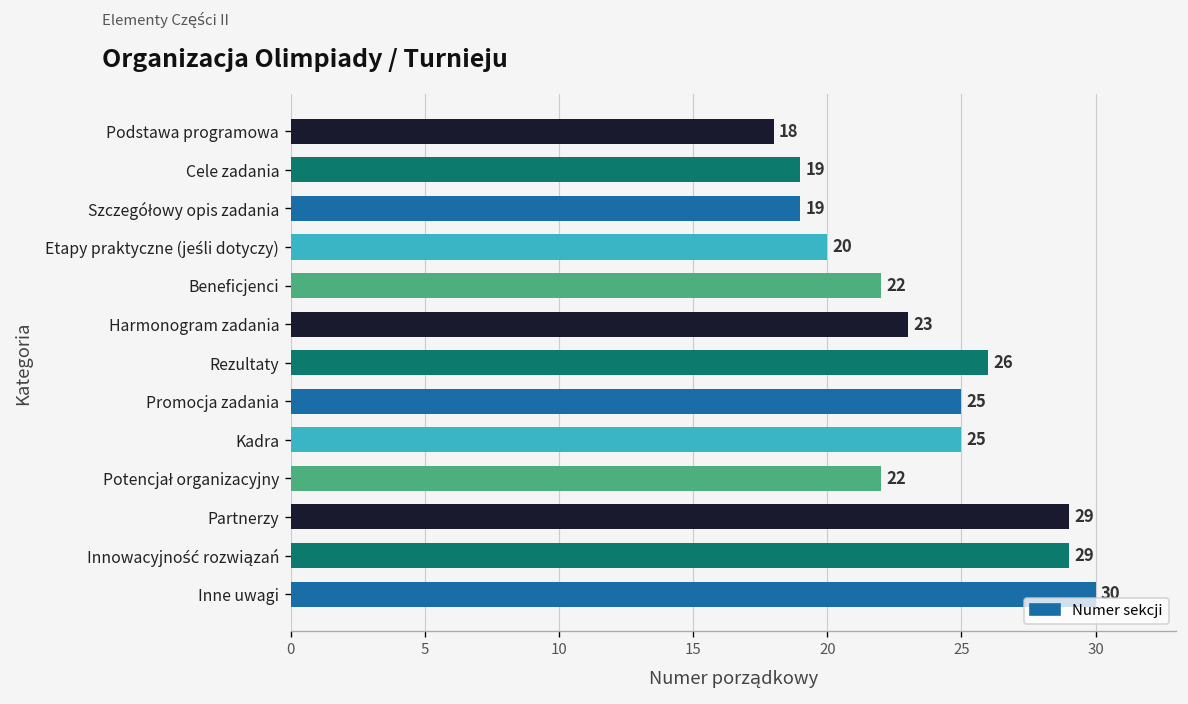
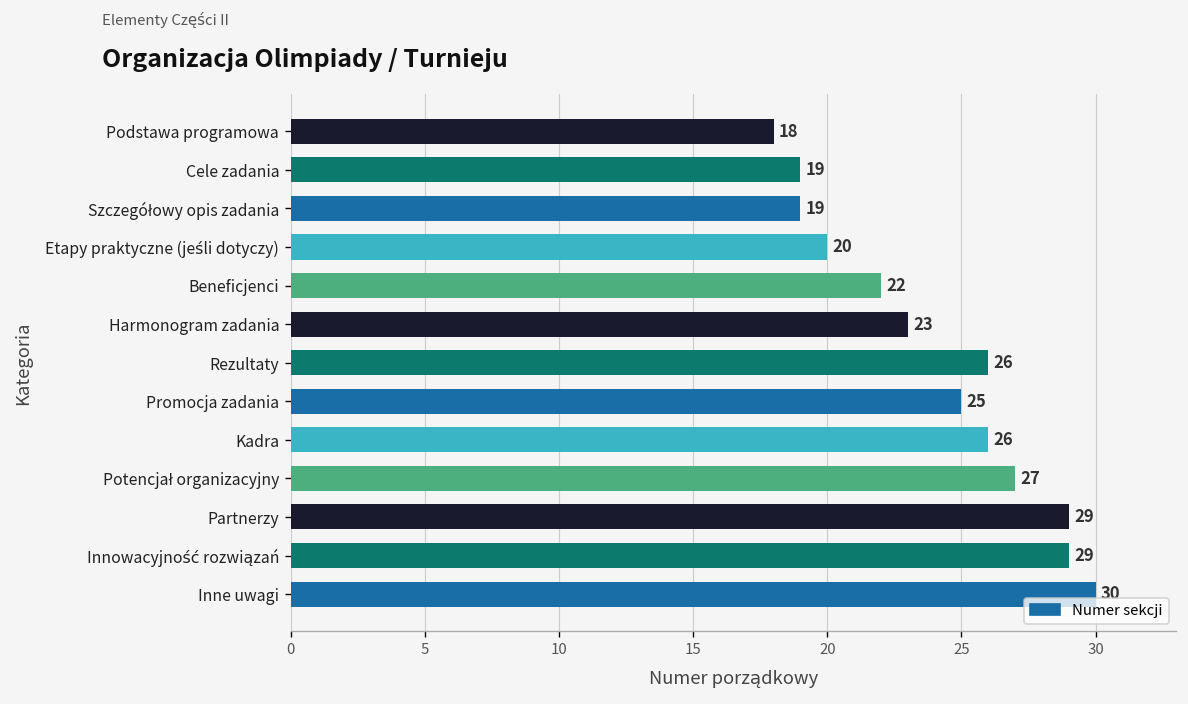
Kadra: 25 -> 26
Potencjał organizacyjny: 22 -> 27
